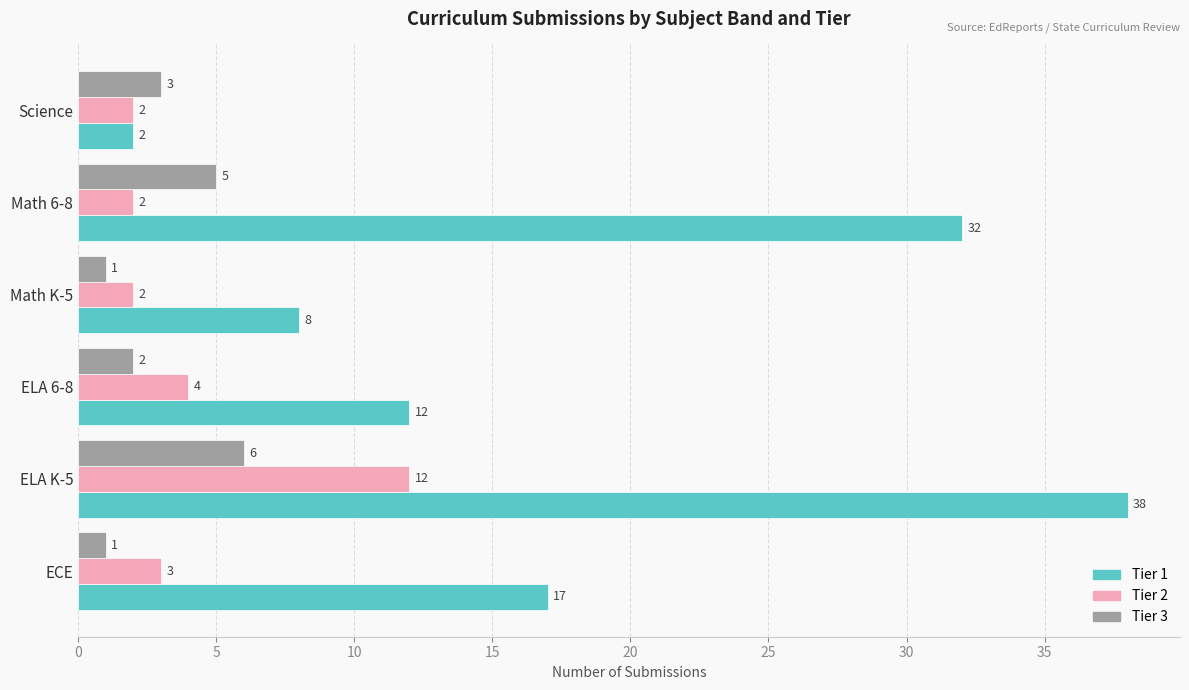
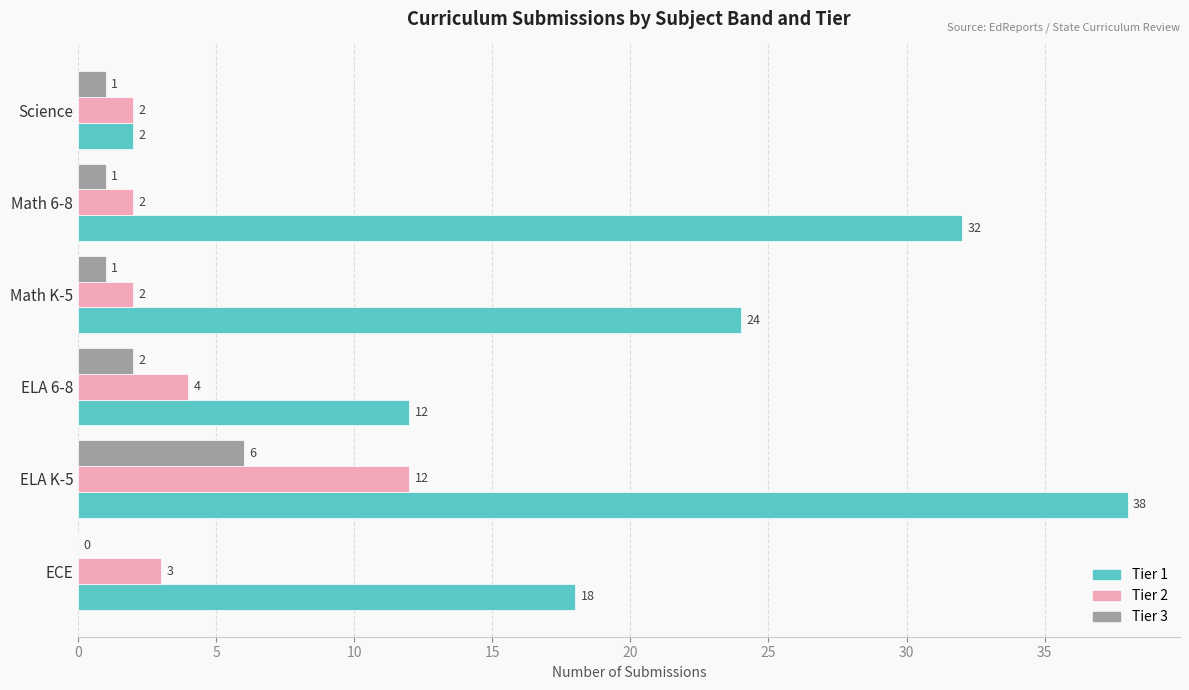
Tier 3, Science: 3 -> 1
Tier 3, Math 6-8: 5 -> 1
Tier 1, Math K-5: 8 -> 24
Tier 3, ECE: 1 -> 0
Tier 1, ECE: 17 -> 18
